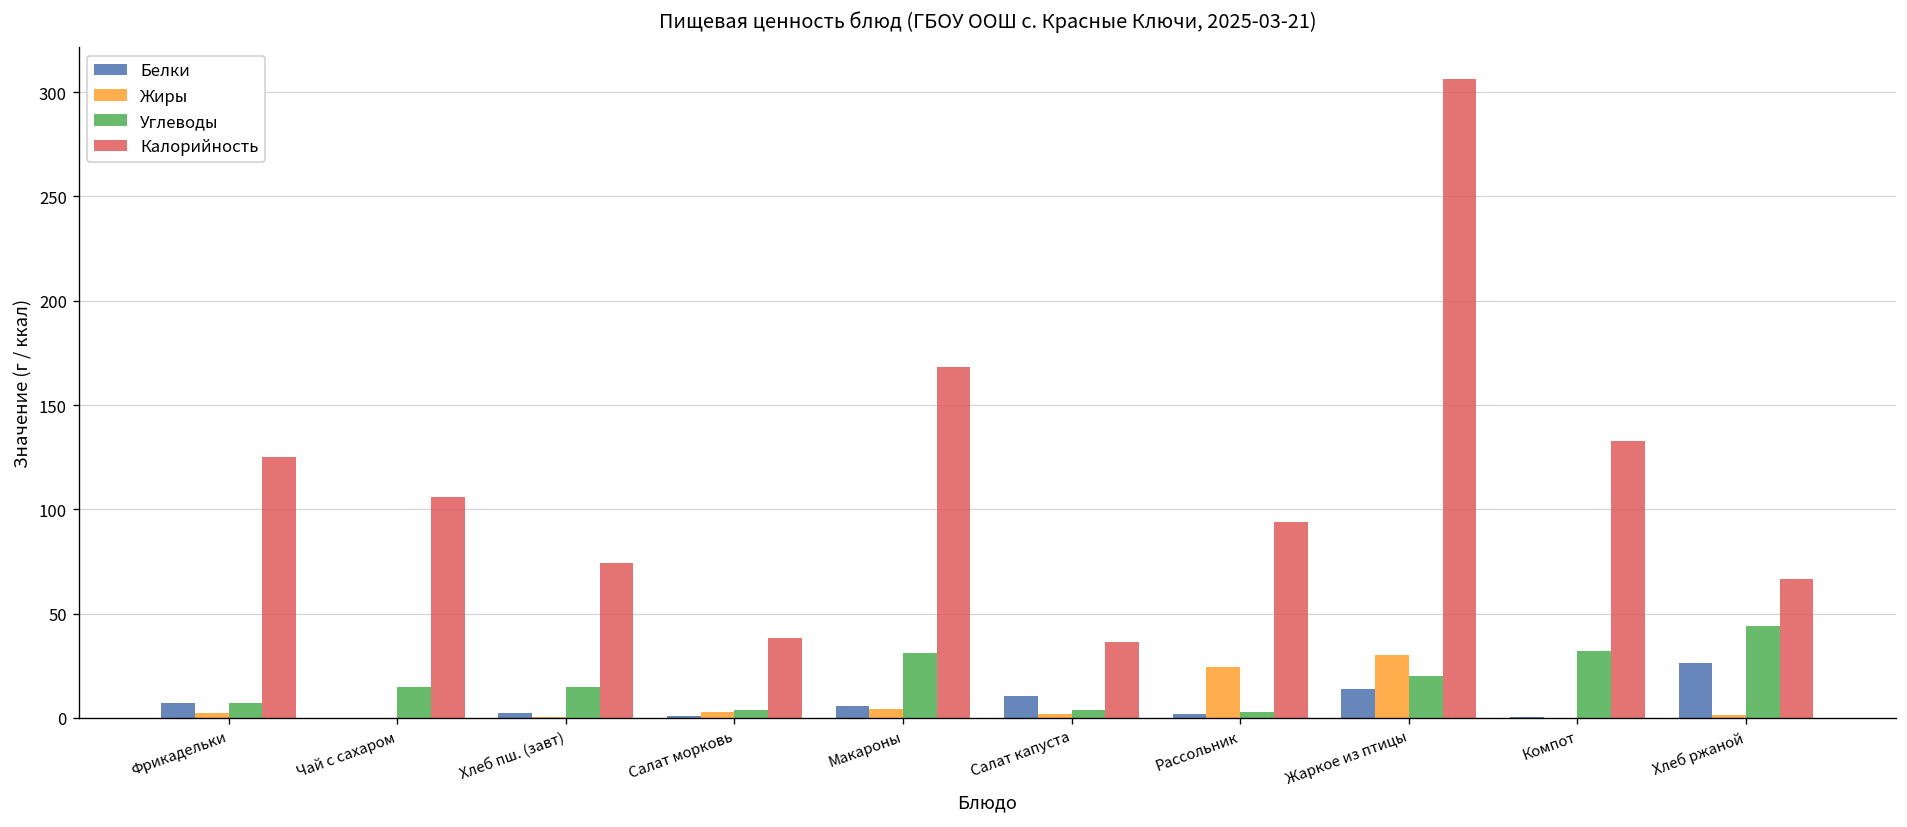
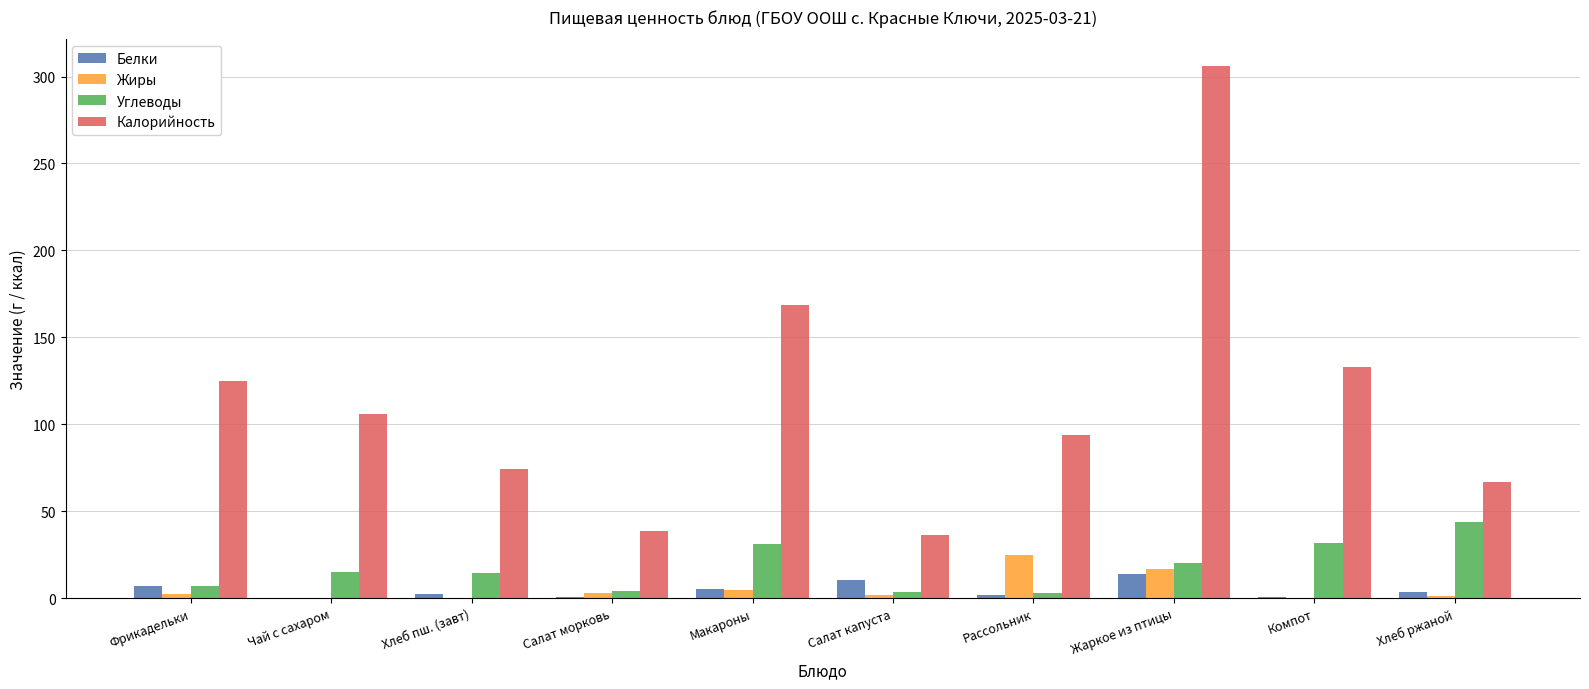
Жиры, Жаркое из птицы: 30 -> 17
Белки, Хлеб ржаной: 26 -> 3
